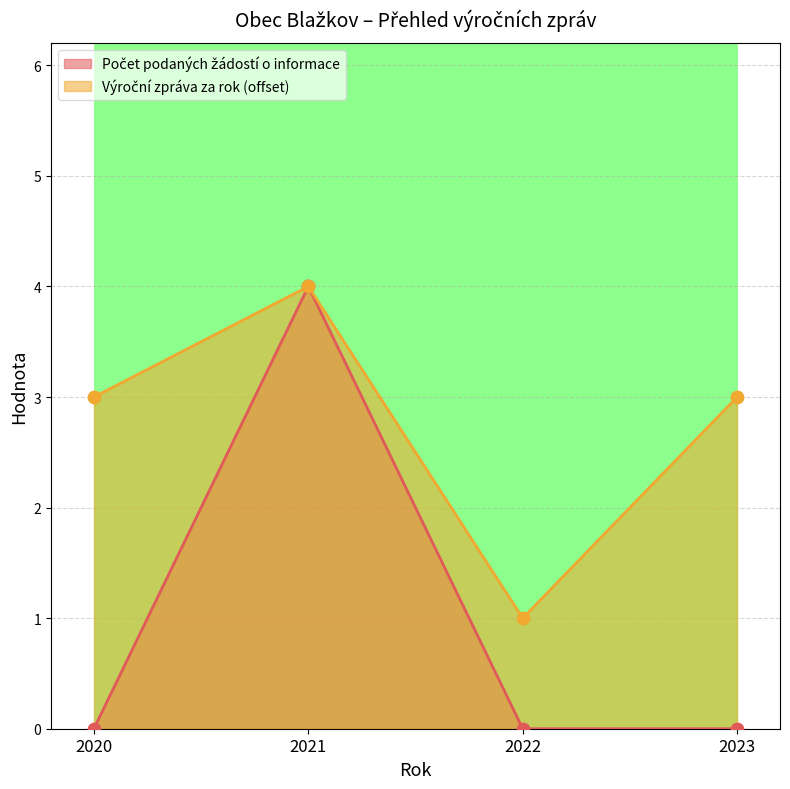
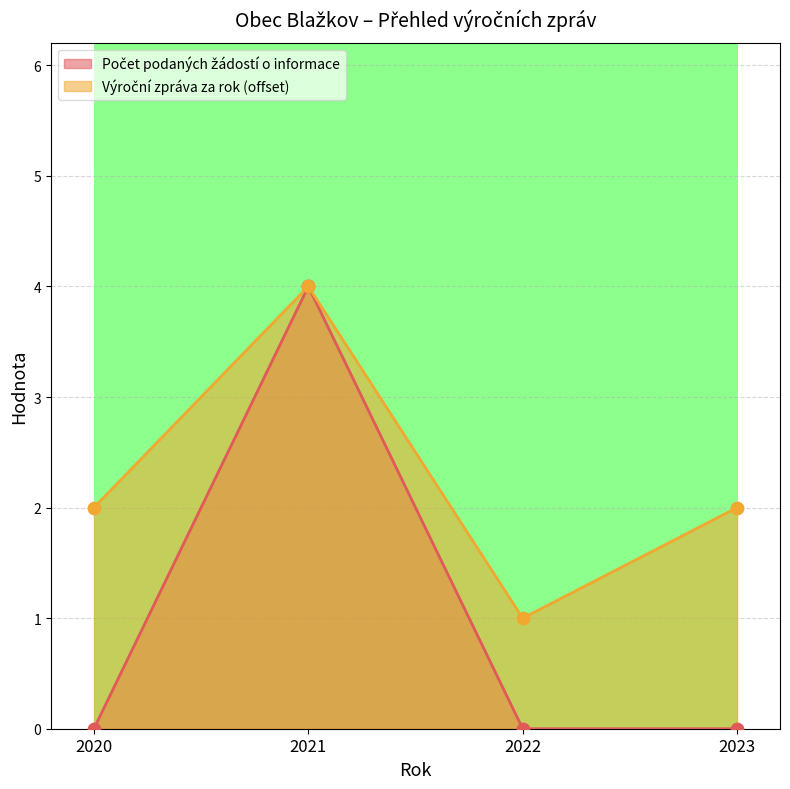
Výroční zpráva za rok (offset), 2020: 3.00 -> 2.00
Výroční zpráva za rok (offset), 2023: 3.00 -> 2.00
